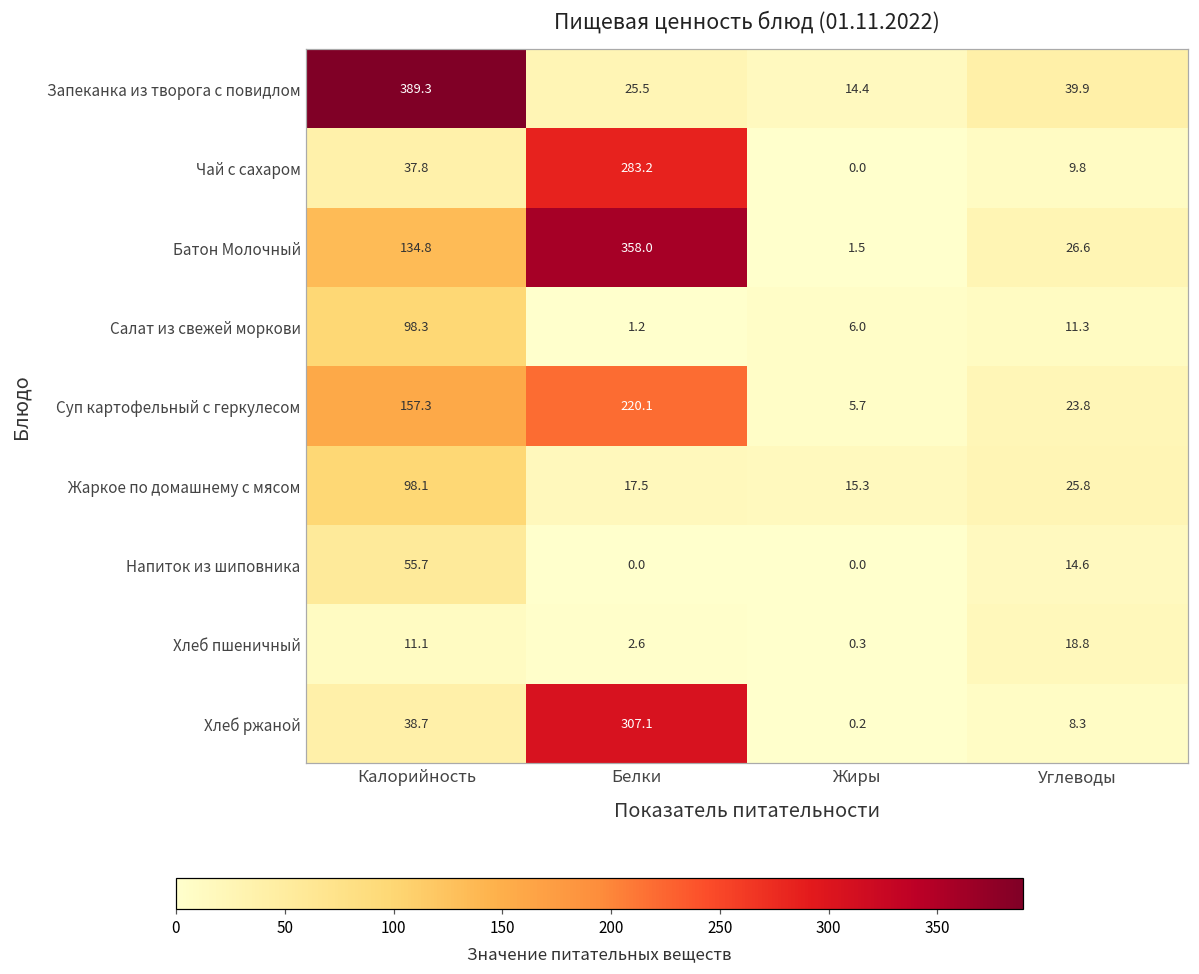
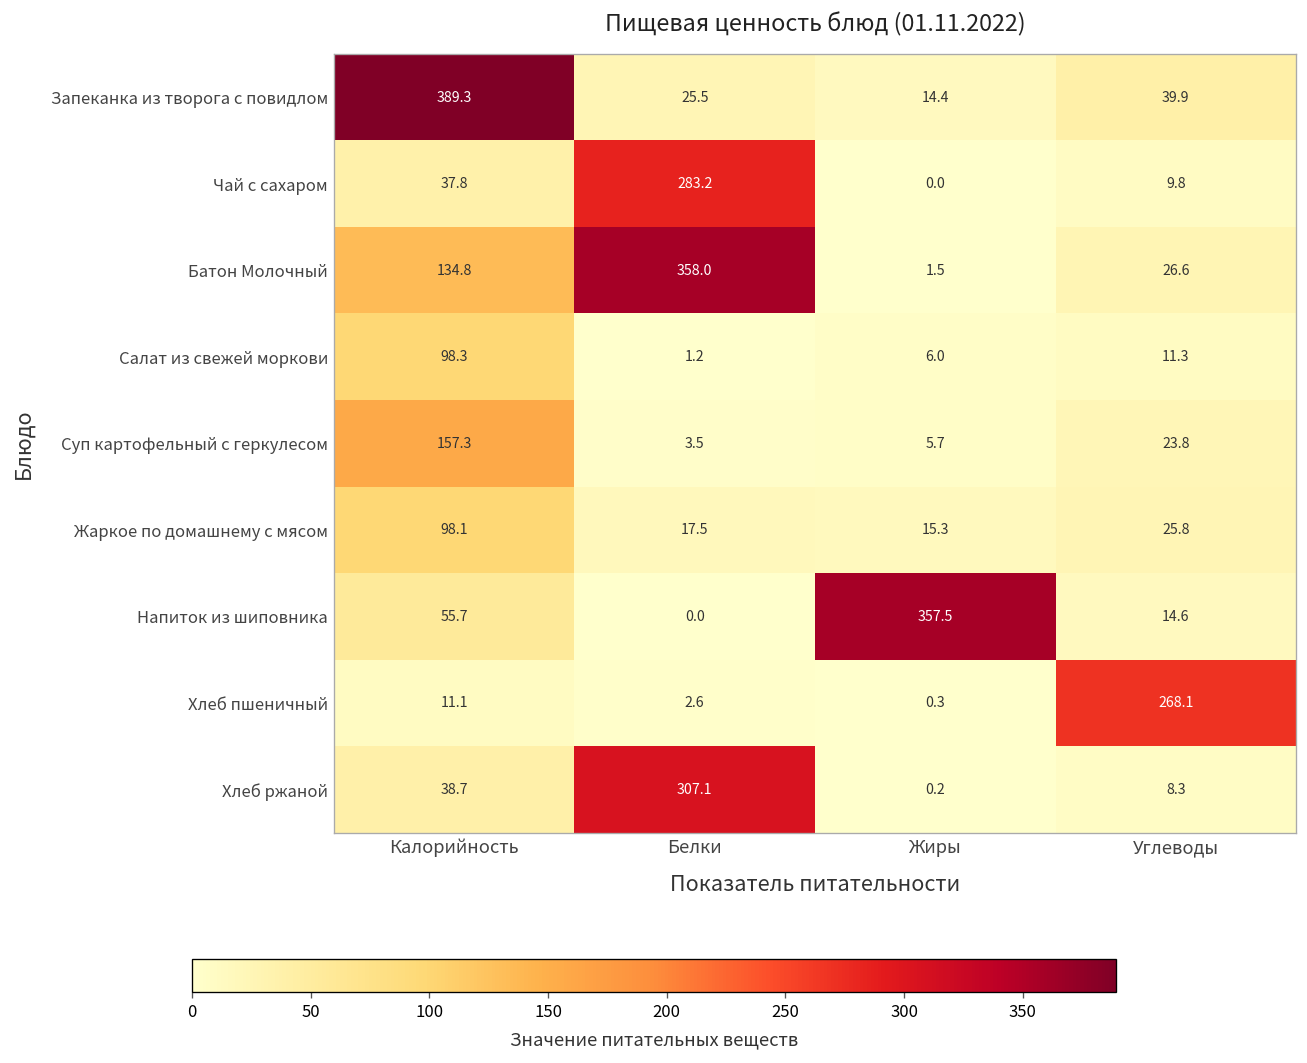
Суп картофельный с геркулесом, Белки: 220.1 -> 3.5
Напиток из шиповника, Жиры: 0.0 -> 357.5
Хлеб пшеничный, Углеводы: 18.8 -> 268.1
